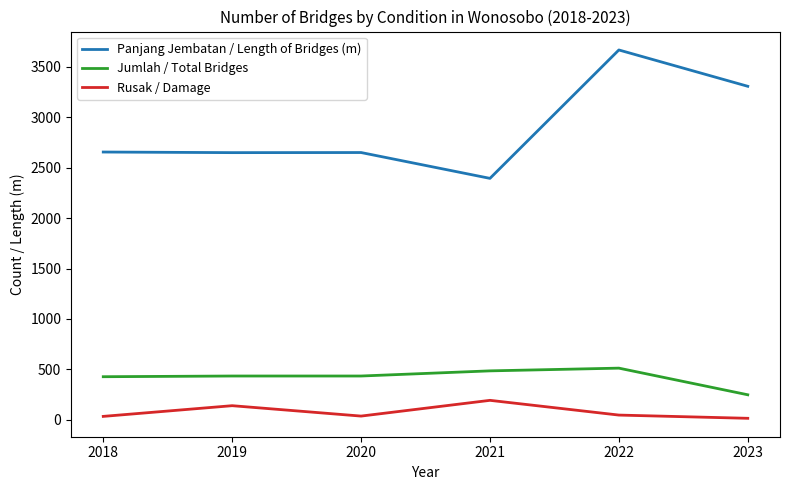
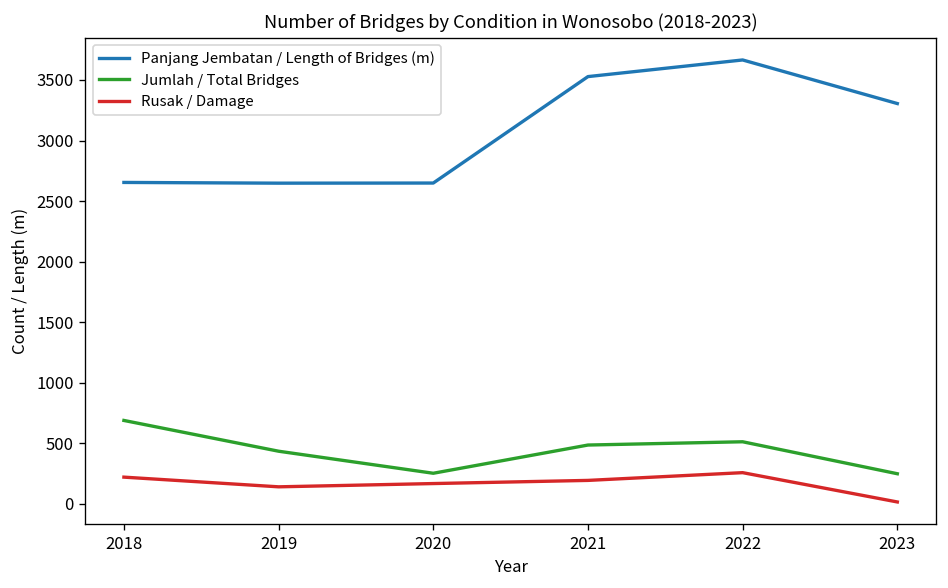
Jumlah / Total Bridges, 2018: 430 -> 690
Rusak / Damage, 2018: 40 -> 220
Jumlah / Total Bridges, 2020: 440 -> 250
Rusak / Damage, 2020: 40 -> 170
Panjang Jembatan / Length of Bridges (m), 2021: 2390 -> 3530
Rusak / Damage, 2022: 50 -> 260
